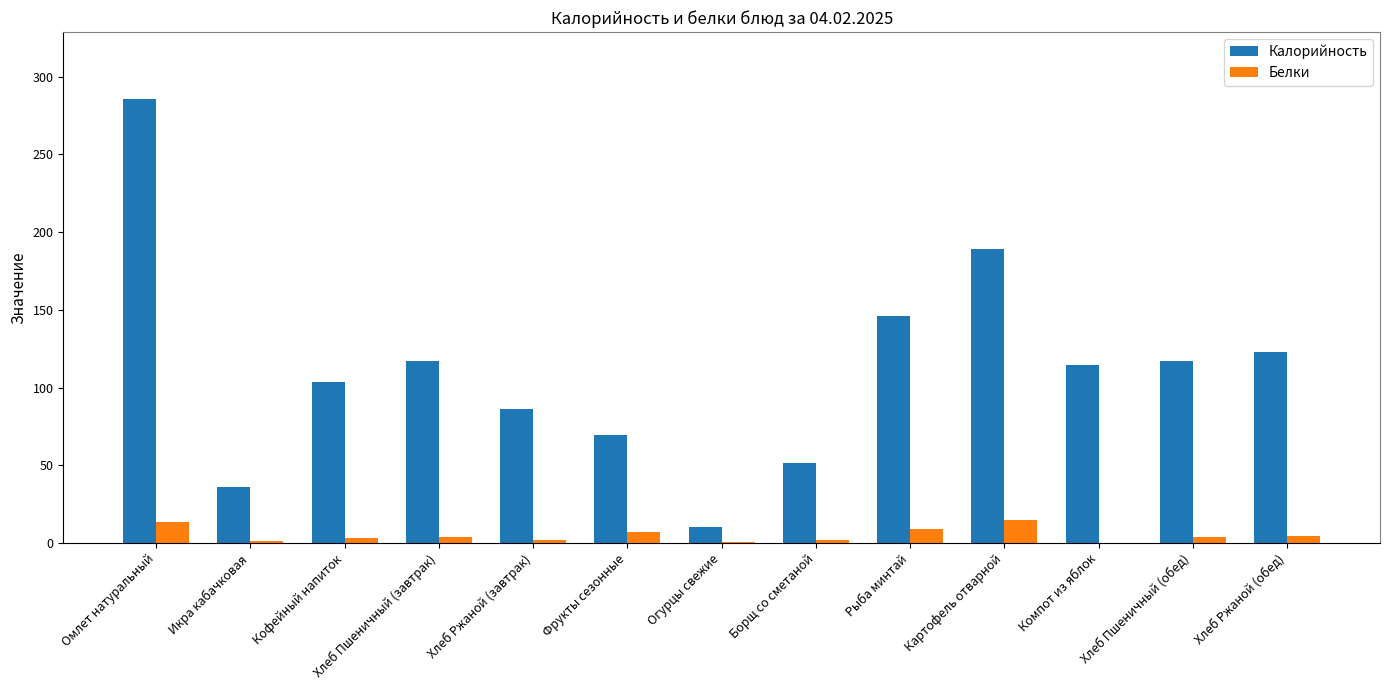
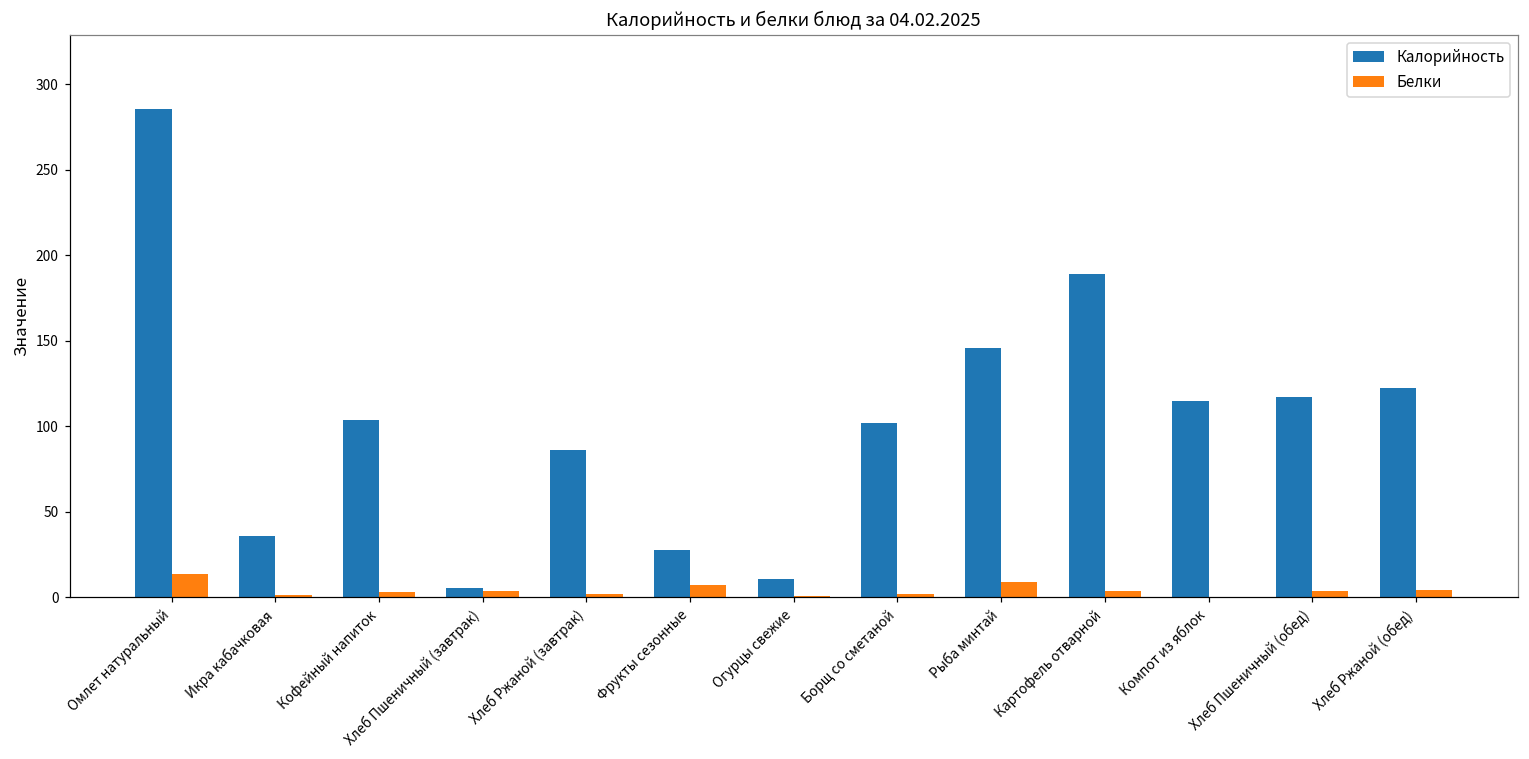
Калорийность, Хлеб Пшеничный (завтрак): 117 -> 5
Калорийность, Фрукты сезонные: 70 -> 28
Калорийность, Борщ со сметаной: 51 -> 102
Белки, Картофель отварной: 15 -> 4
